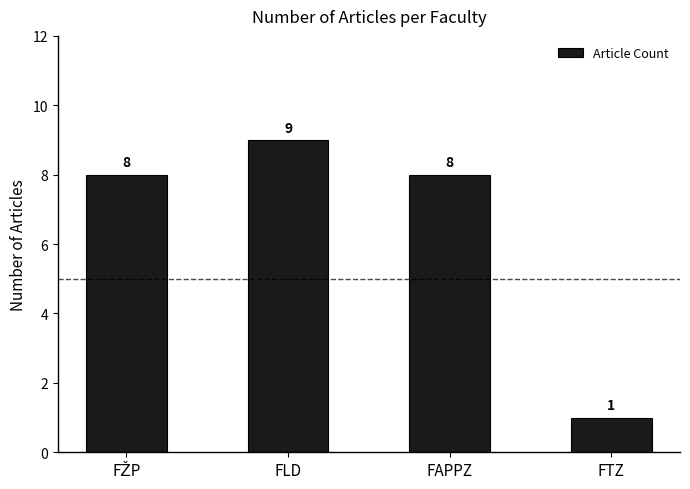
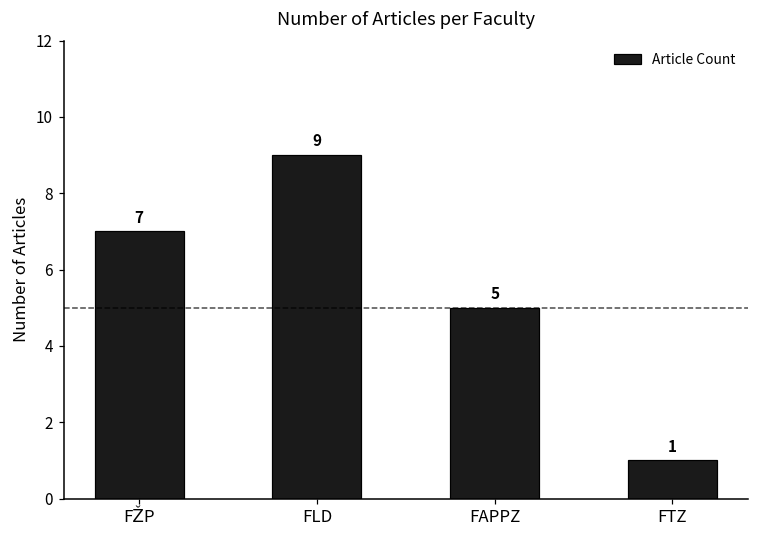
FŽP: 8 -> 7
FAPPZ: 8 -> 5
